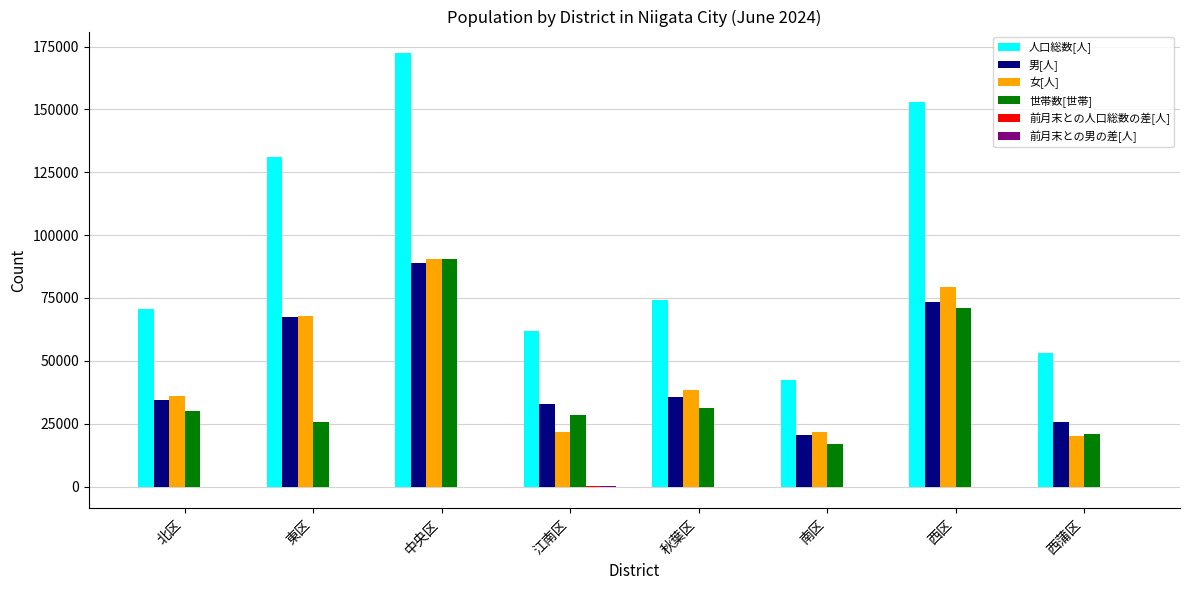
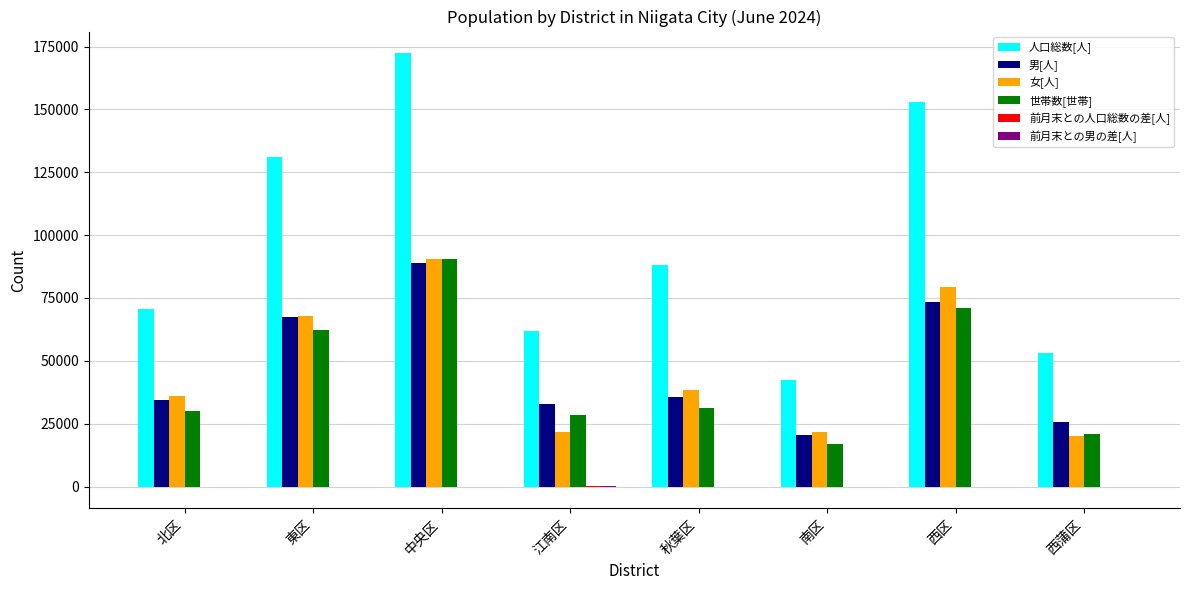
世帯数[世帯], 東区: 26000 -> 62000
人口総数[人], 秋葉区: 74000 -> 88000
